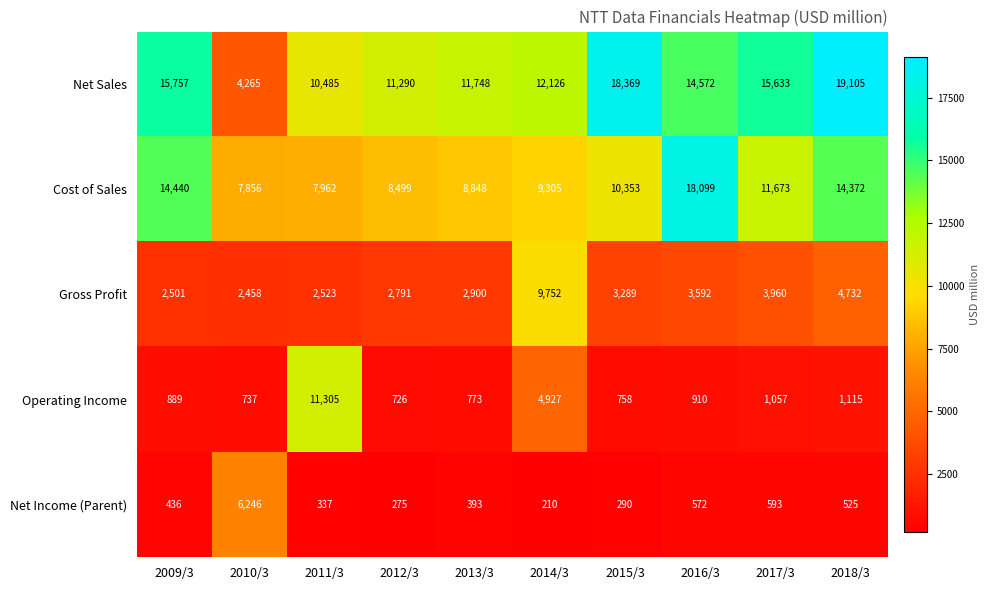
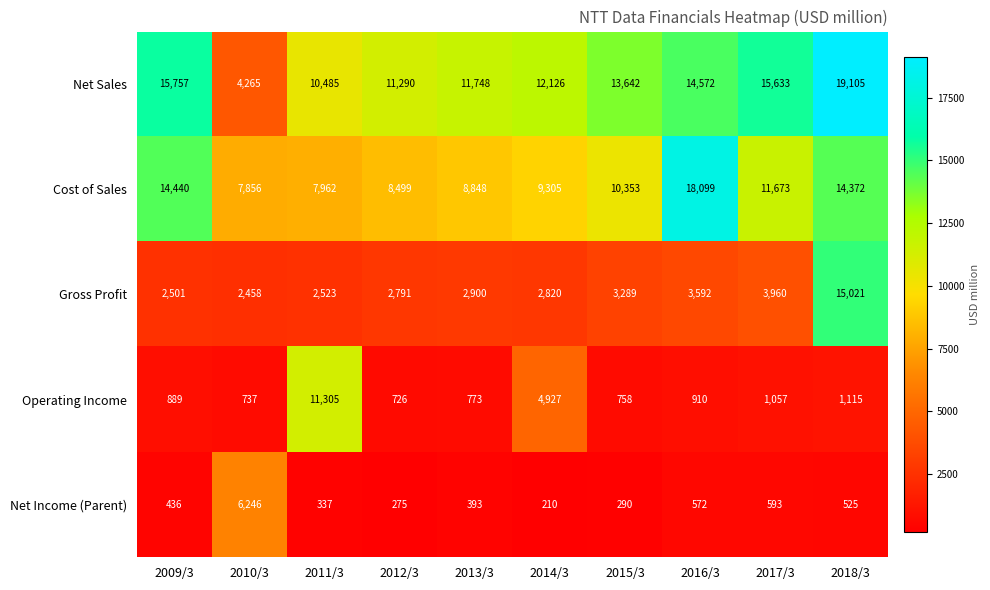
Net Sales, 2015/3: 18,369 -> 13,642
Gross Profit, 2014/3: 9,752 -> 2,820
Gross Profit, 2018/3: 4,732 -> 15,021
